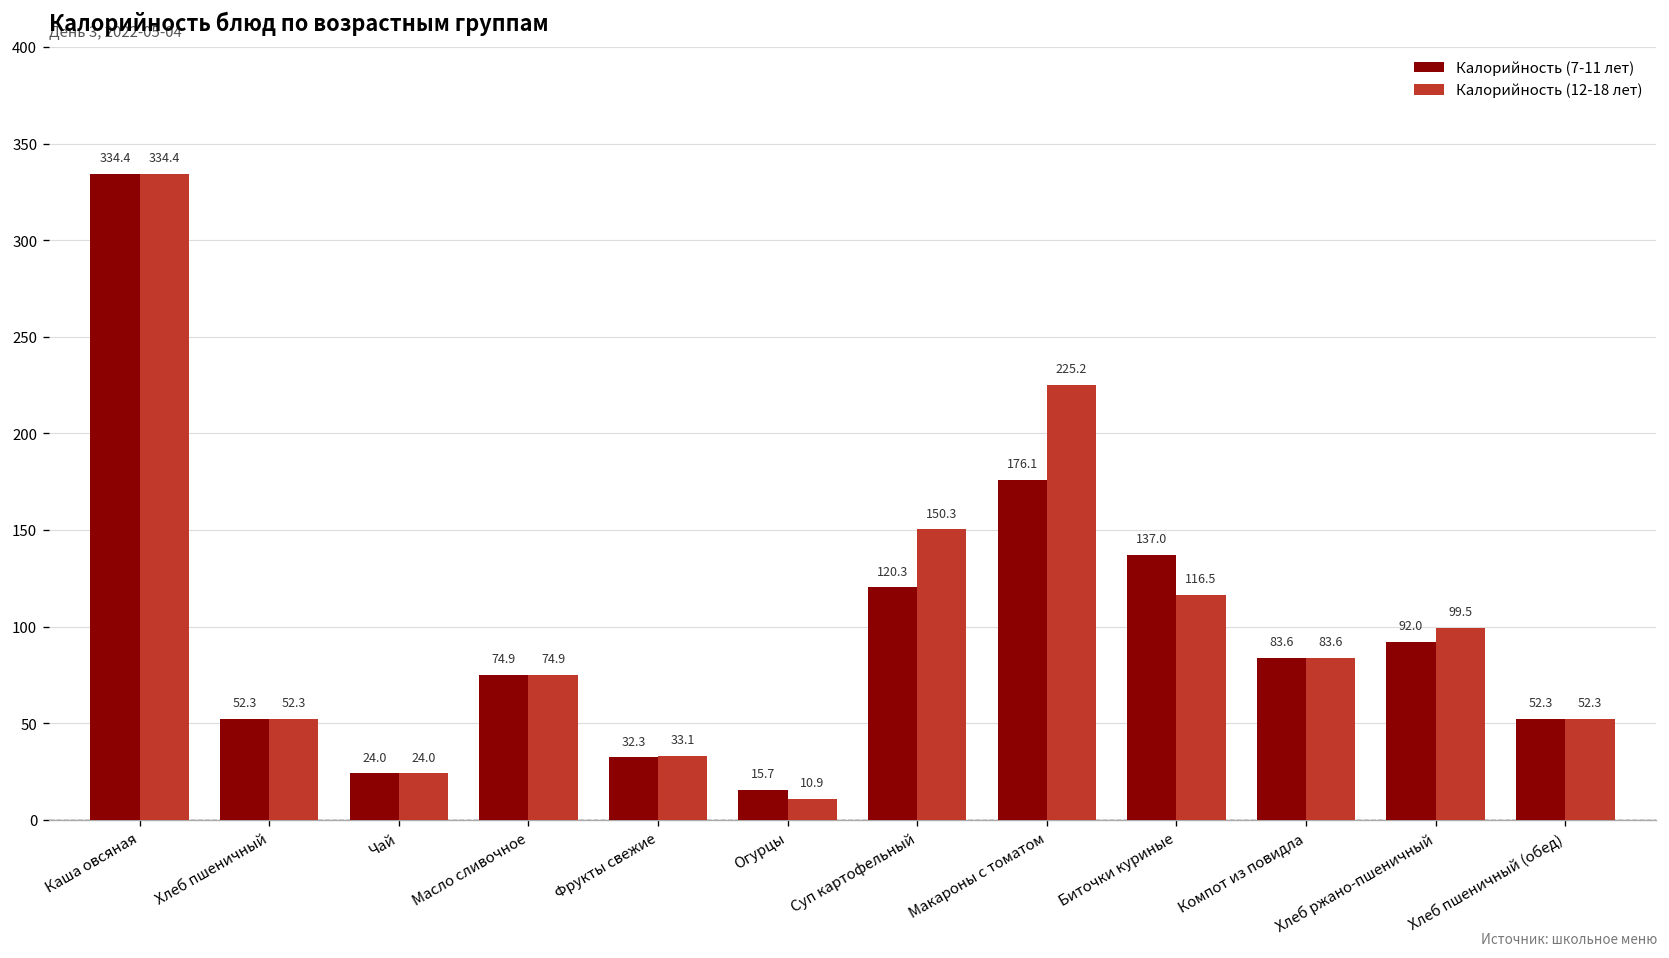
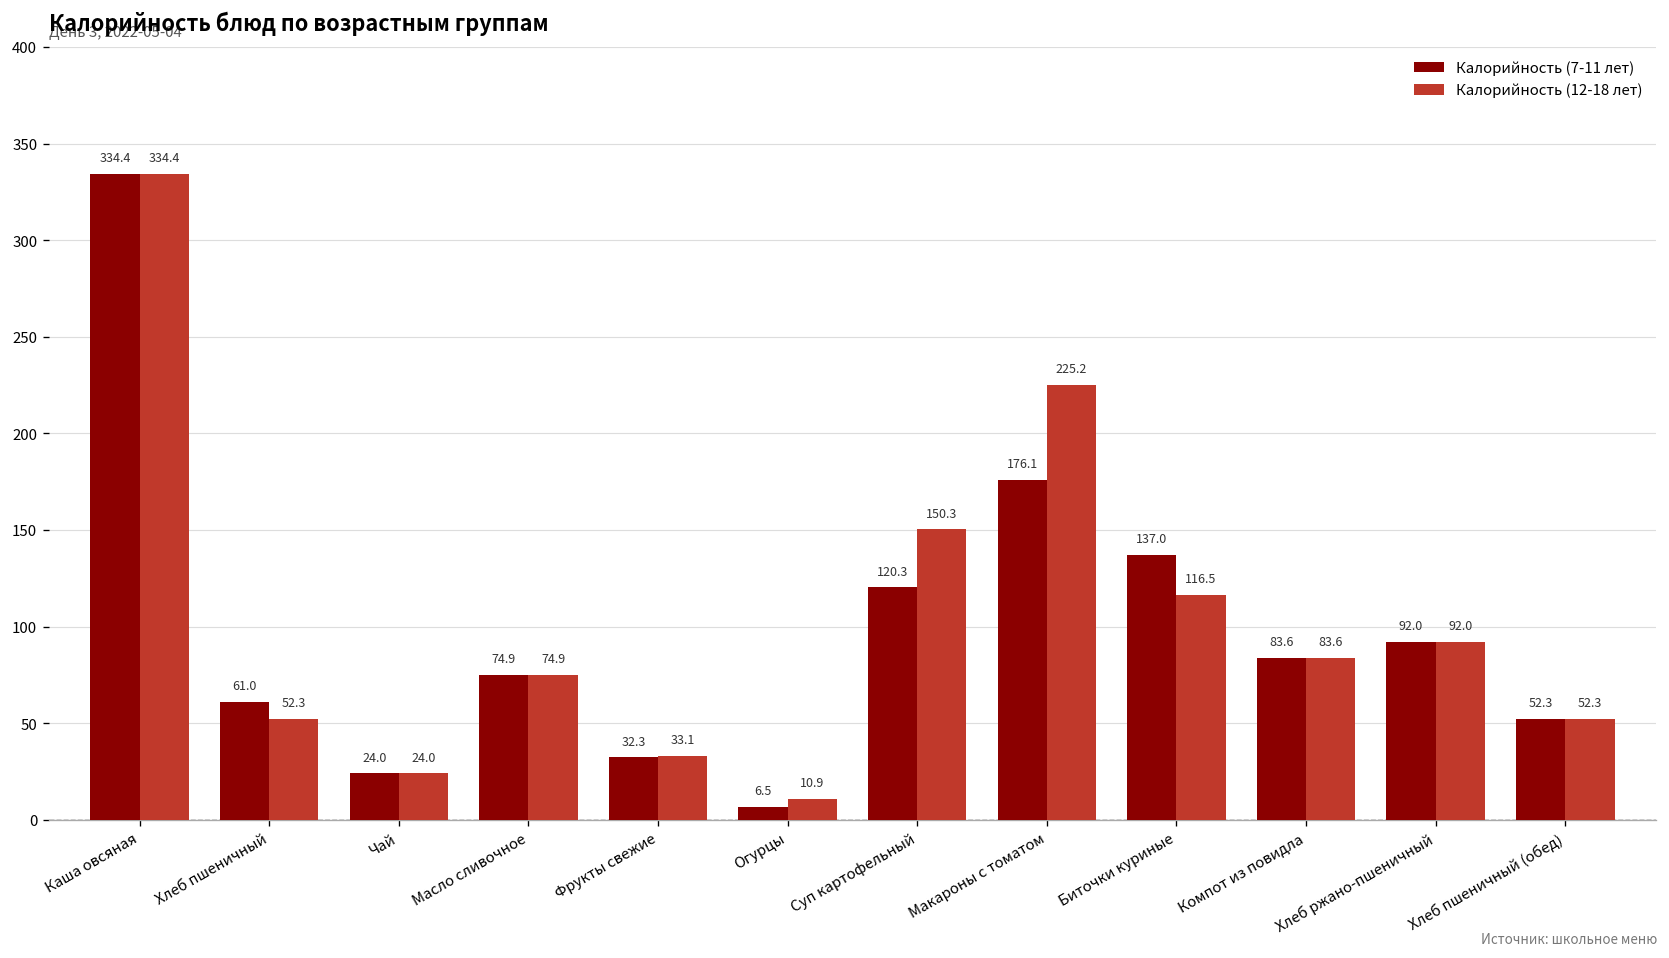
Калорийность (7-11 лет), Хлеб пшеничный: 52.3 -> 61.0
Калорийность (7-11 лет), Огурцы: 15.7 -> 6.5
Калорийность (12-18 лет), Хлеб ржано-пшеничный: 99.5 -> 92.0
